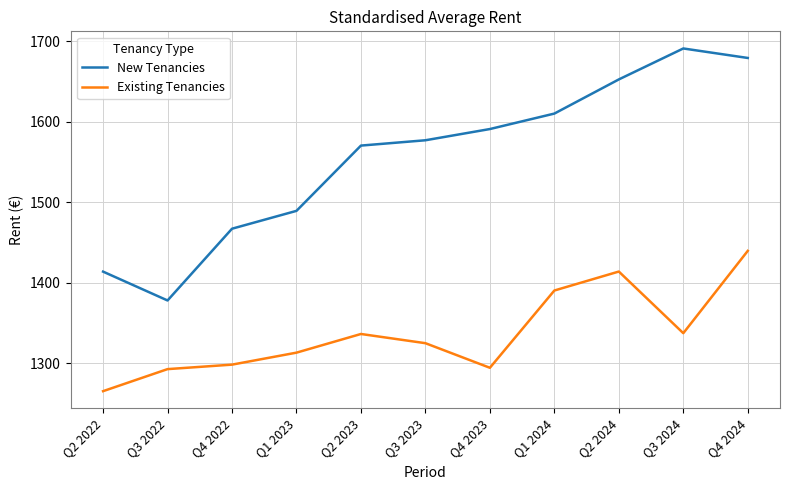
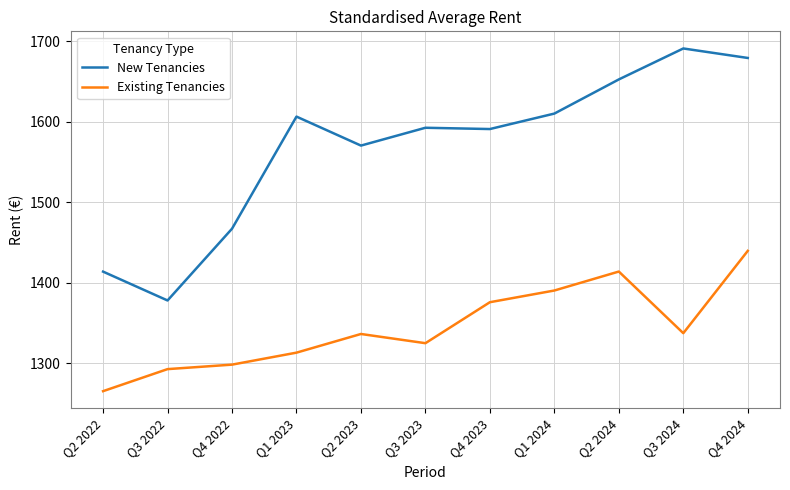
New Tenancies, Q1 2023: 1490 -> 1610
New Tenancies, Q3 2023: 1580 -> 1590
Existing Tenancies, Q4 2023: 1290 -> 1380
